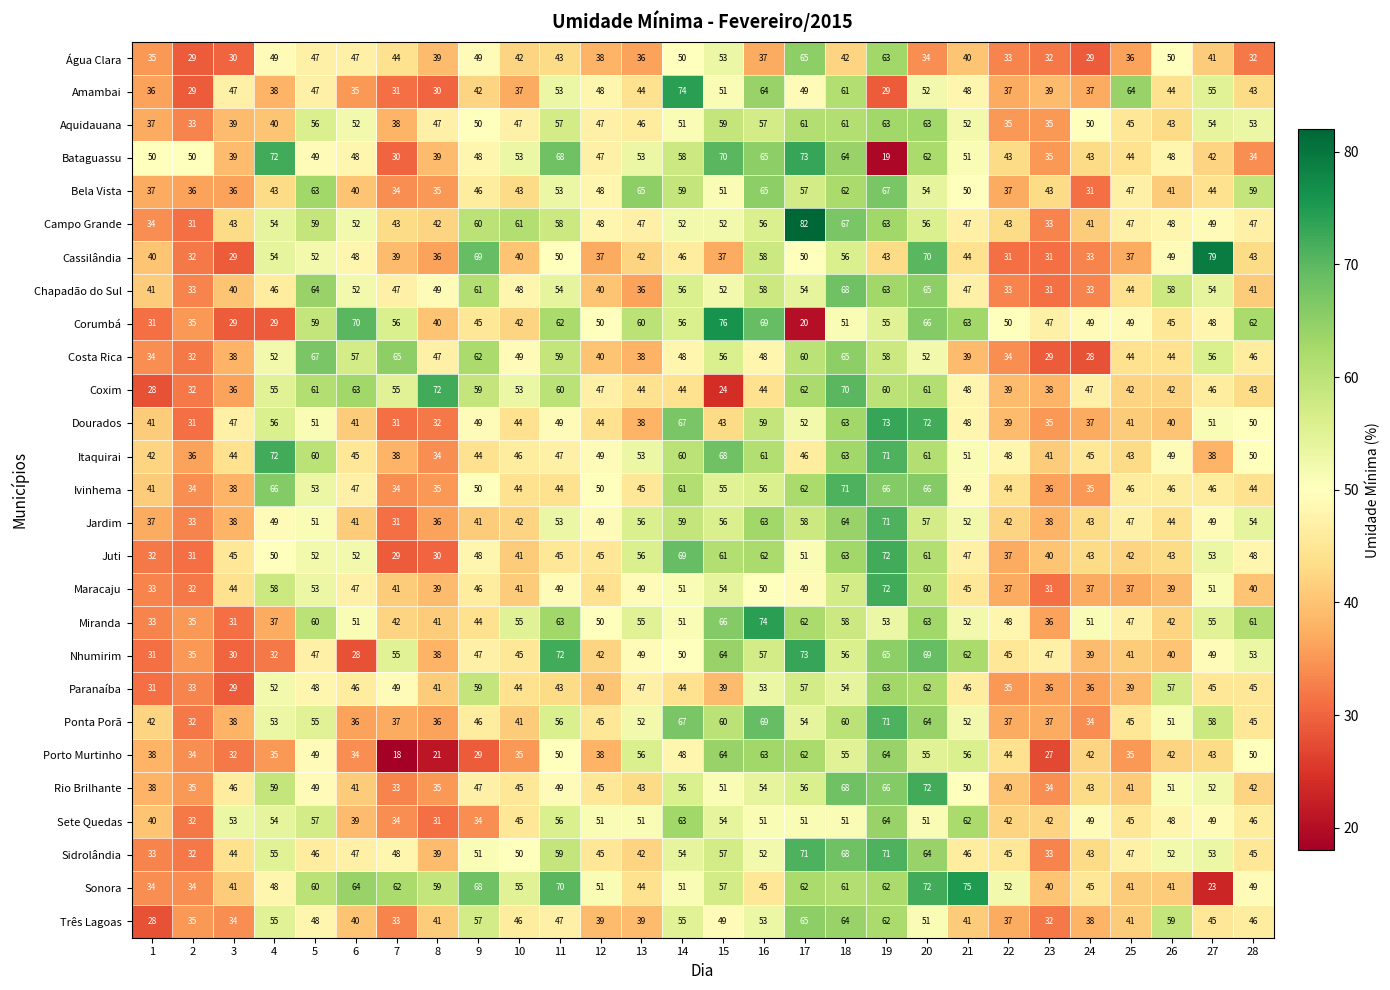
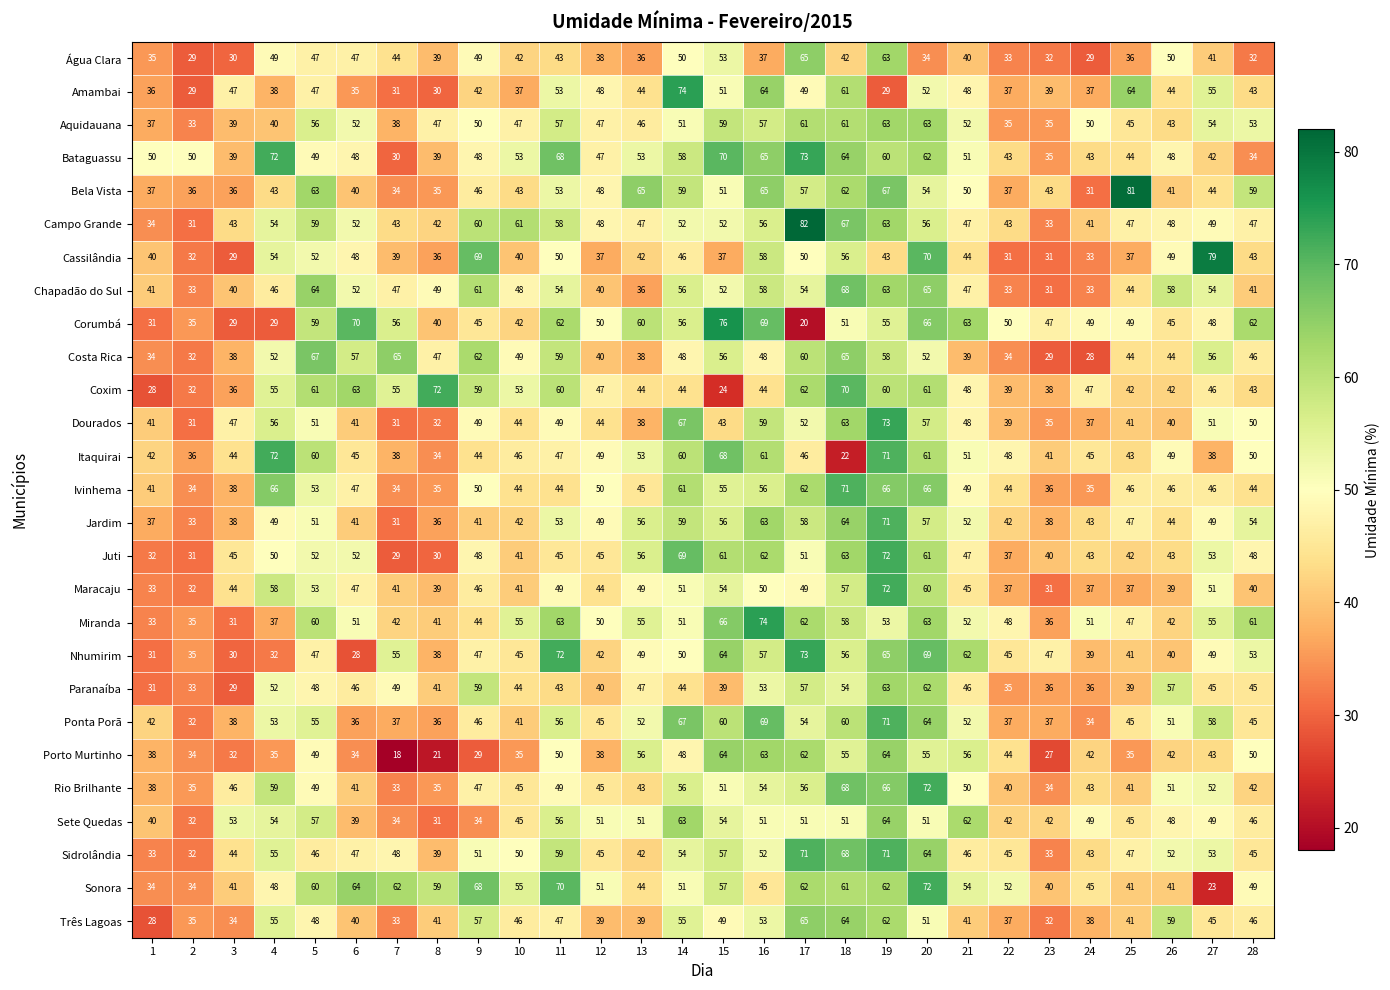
Bataguassu, 19: 19 -> 60
Bela Vista, 25: 47 -> 81
Dourados, 20: 72 -> 57
Itaquirai, 18: 63 -> 22
Sonora, 21: 75 -> 54
